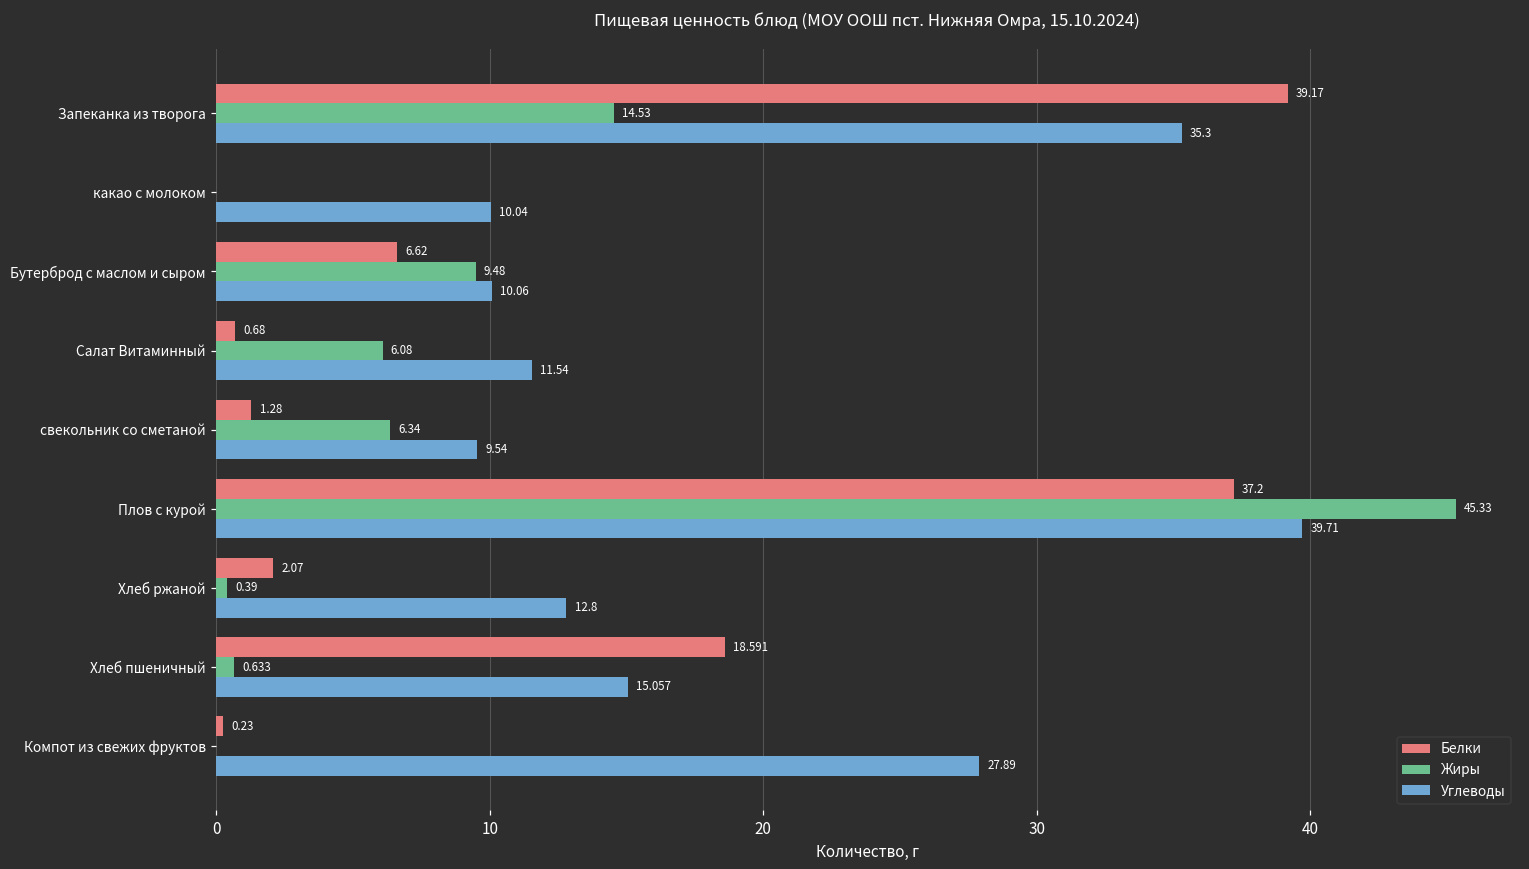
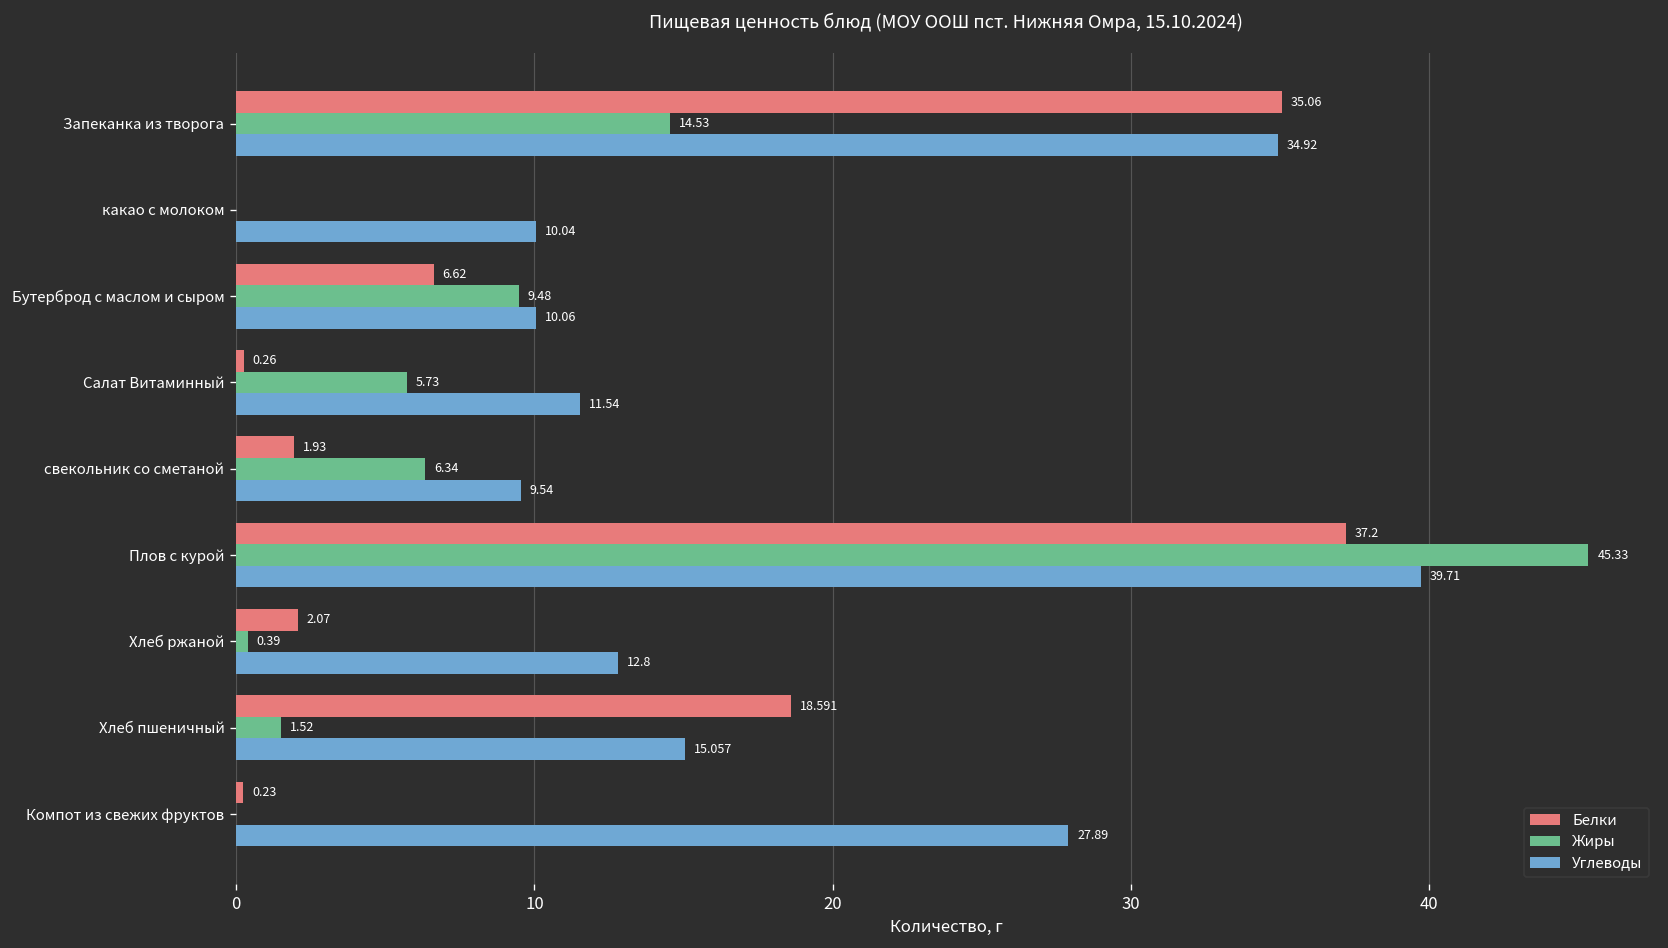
Белки, Запеканка из творога: 39.17 -> 35.06
Углеводы, Запеканка из творога: 35.3 -> 34.92
Белки, Салат Витаминный: 0.68 -> 0.26
Жиры, Салат Витаминный: 6.08 -> 5.73
Белки, свекольник со сметаной: 1.28 -> 1.93
Жиры, Хлеб пшеничный: 0.633 -> 1.52
